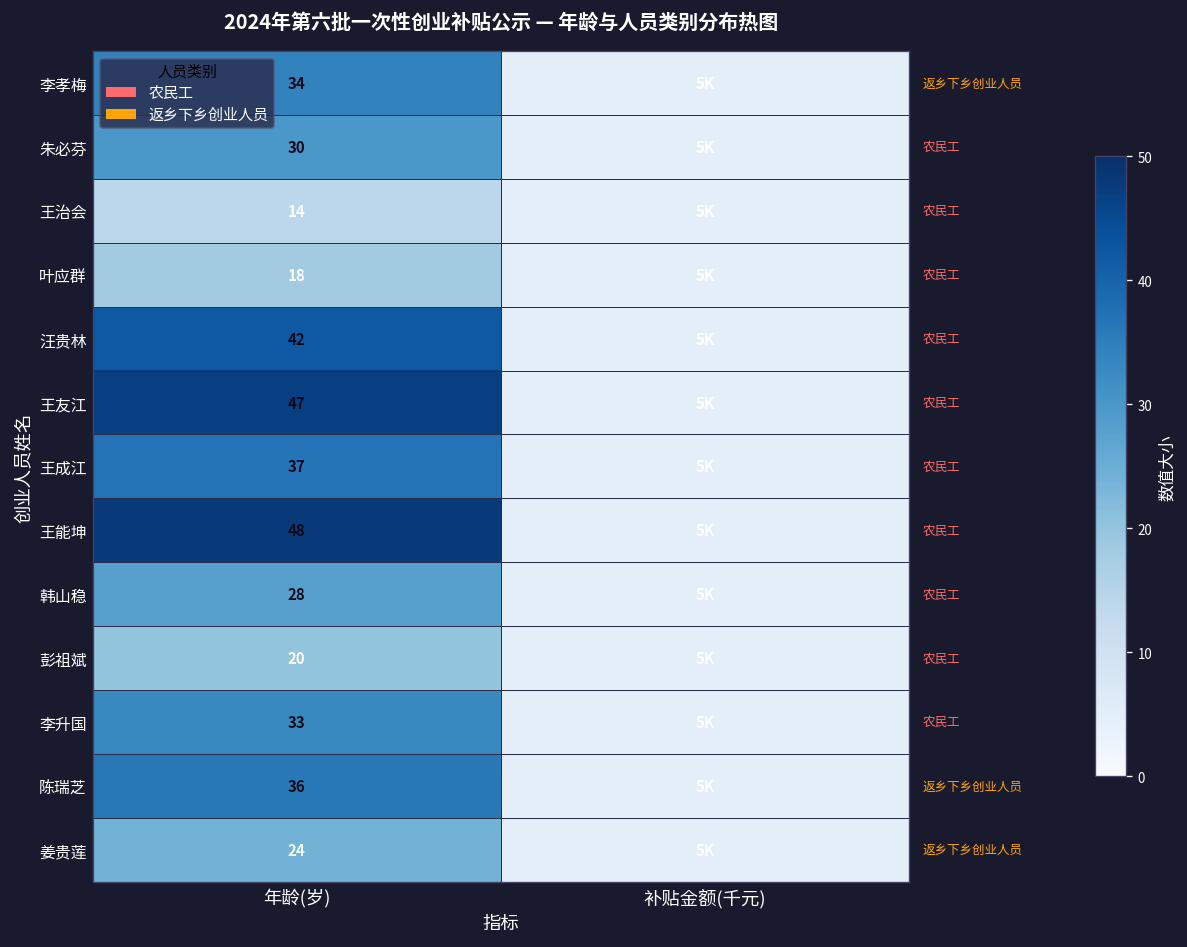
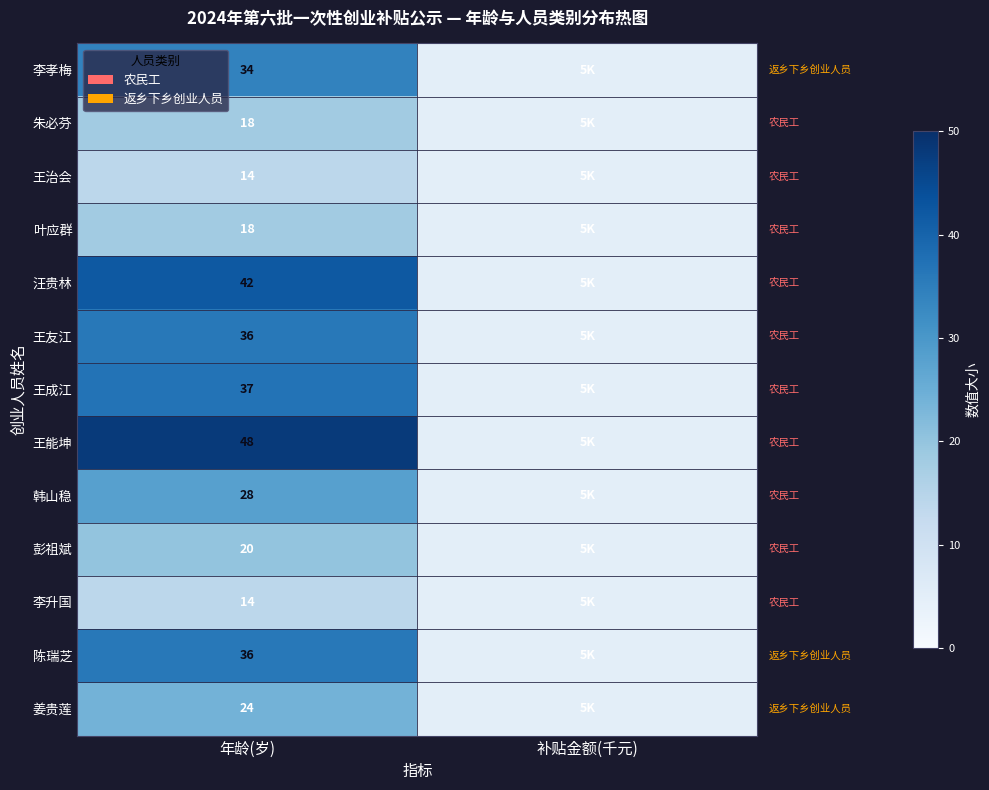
朱必芬, 年龄(岁): 30 -> 18
王友江, 年龄(岁): 47 -> 36
李升国, 年龄(岁): 33 -> 14
